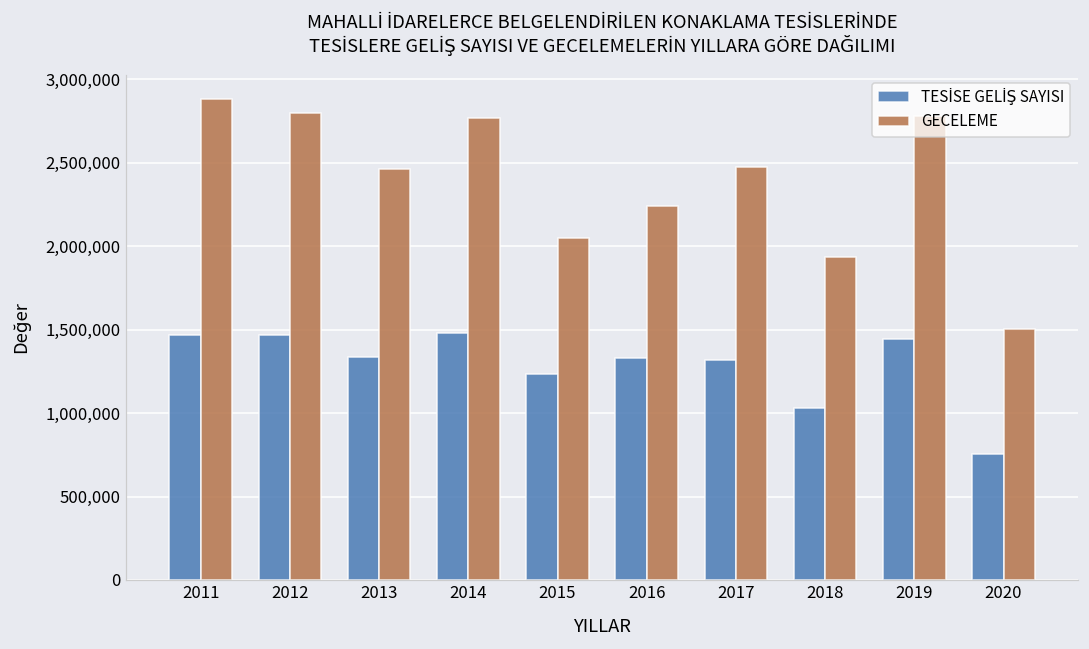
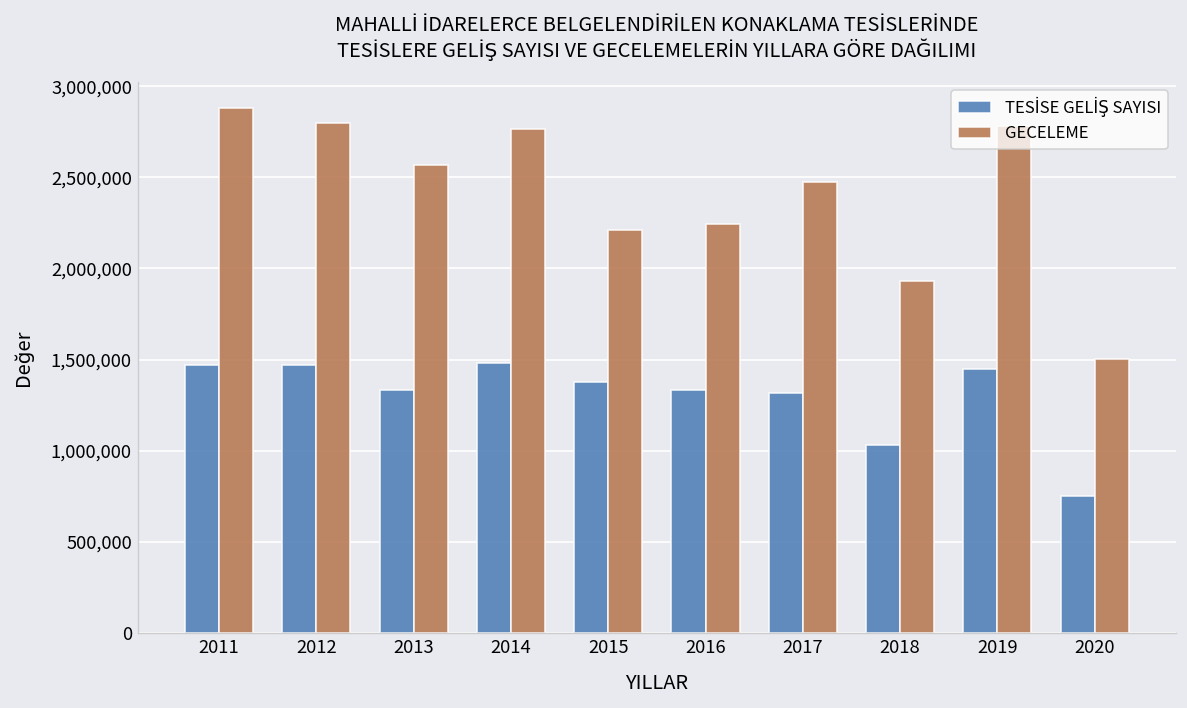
GECELEME, 2013: 2,460,000 -> 2,570,000
TESİSE GELİŞ SAYISI, 2015: 1,230,000 -> 1,370,000
GECELEME, 2015: 2,050,000 -> 2,210,000
